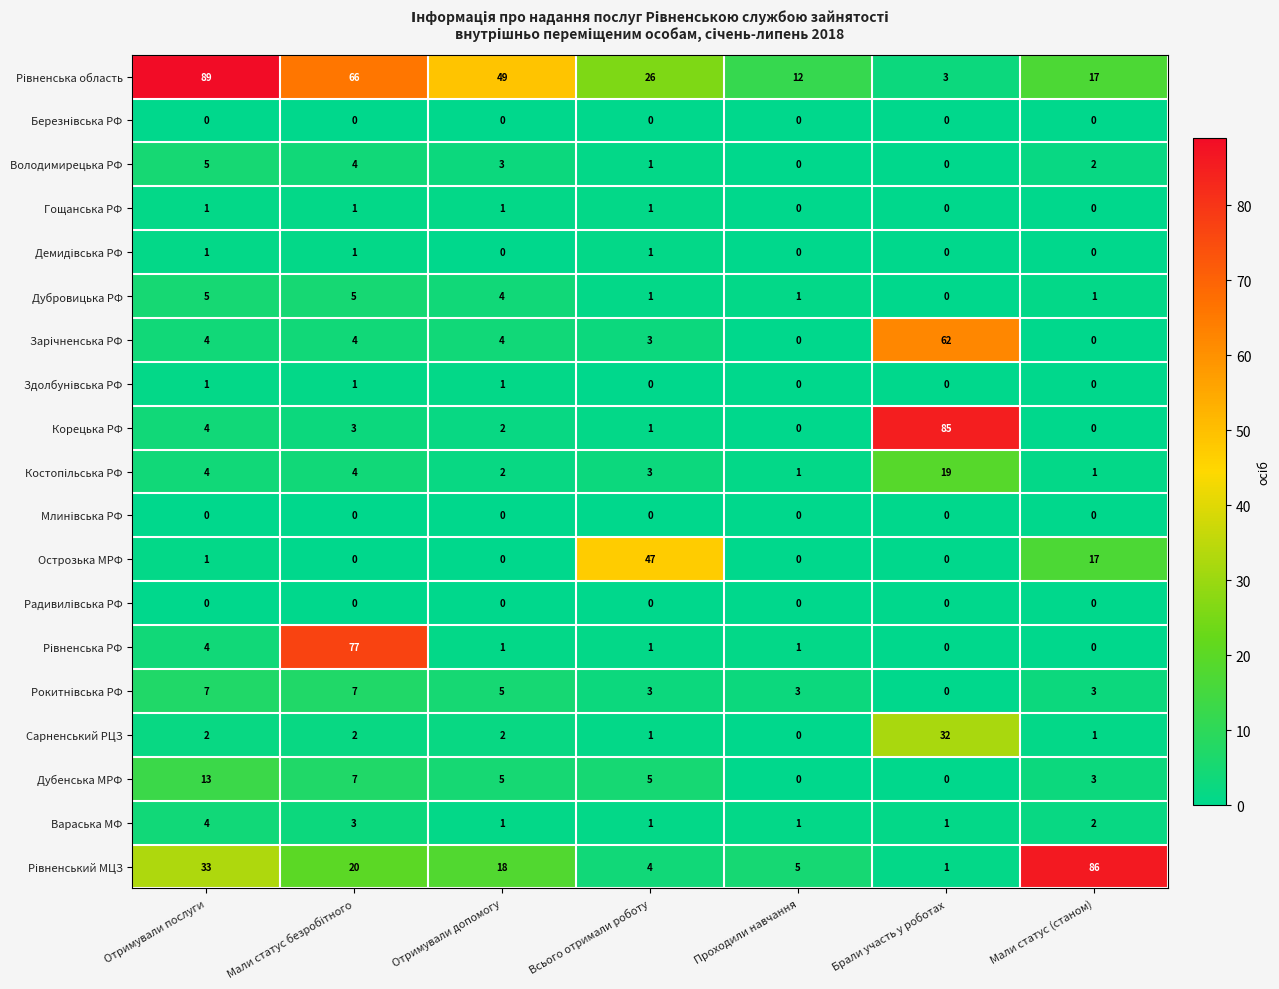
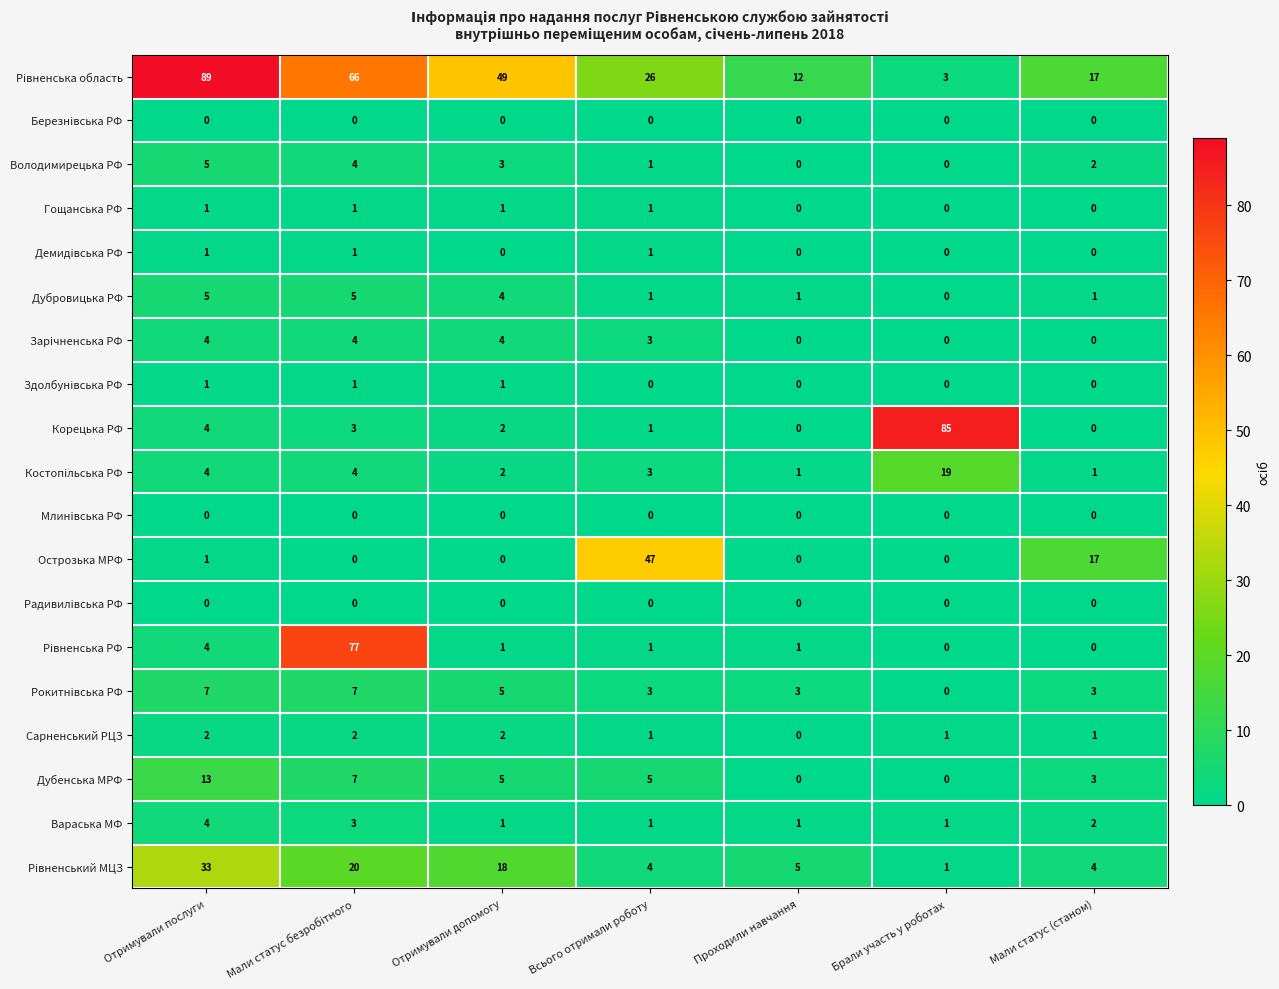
Зарічненська РФ, Брали участь у роботах: 62 -> 0
Сарненський РЦЗ, Брали участь у роботах: 32 -> 1
Рівненський МЦЗ, Мали статус (станом): 86 -> 4
